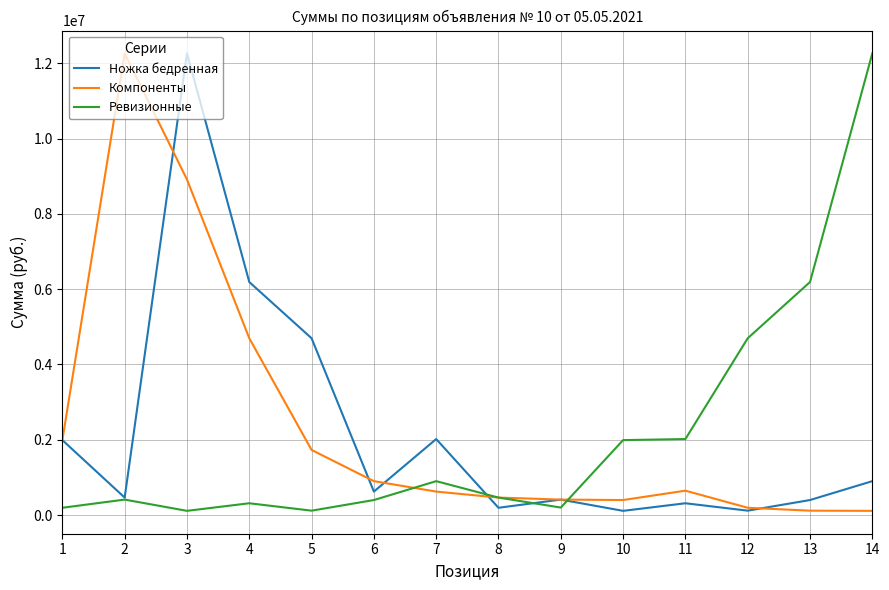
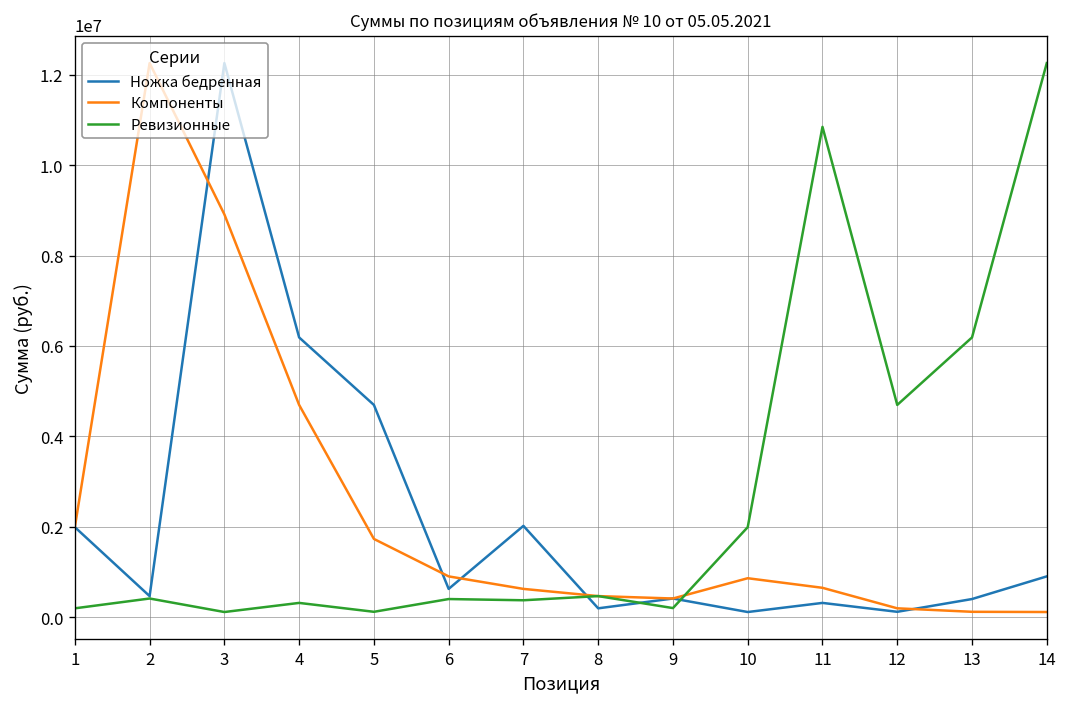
Ревизионные, 7: 900000 -> 400000
Компоненты, 10: 400000 -> 900000
Ревизионные, 11: 2000000 -> 10800000
